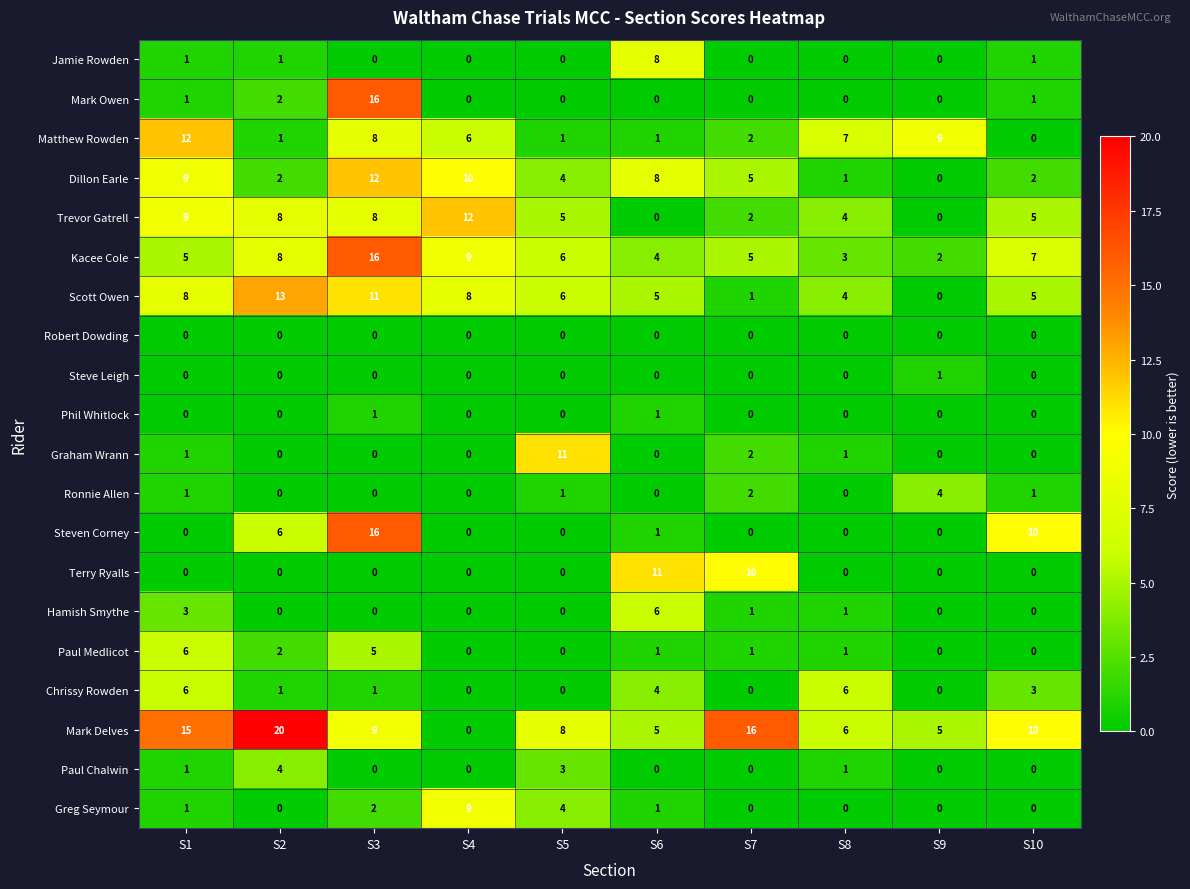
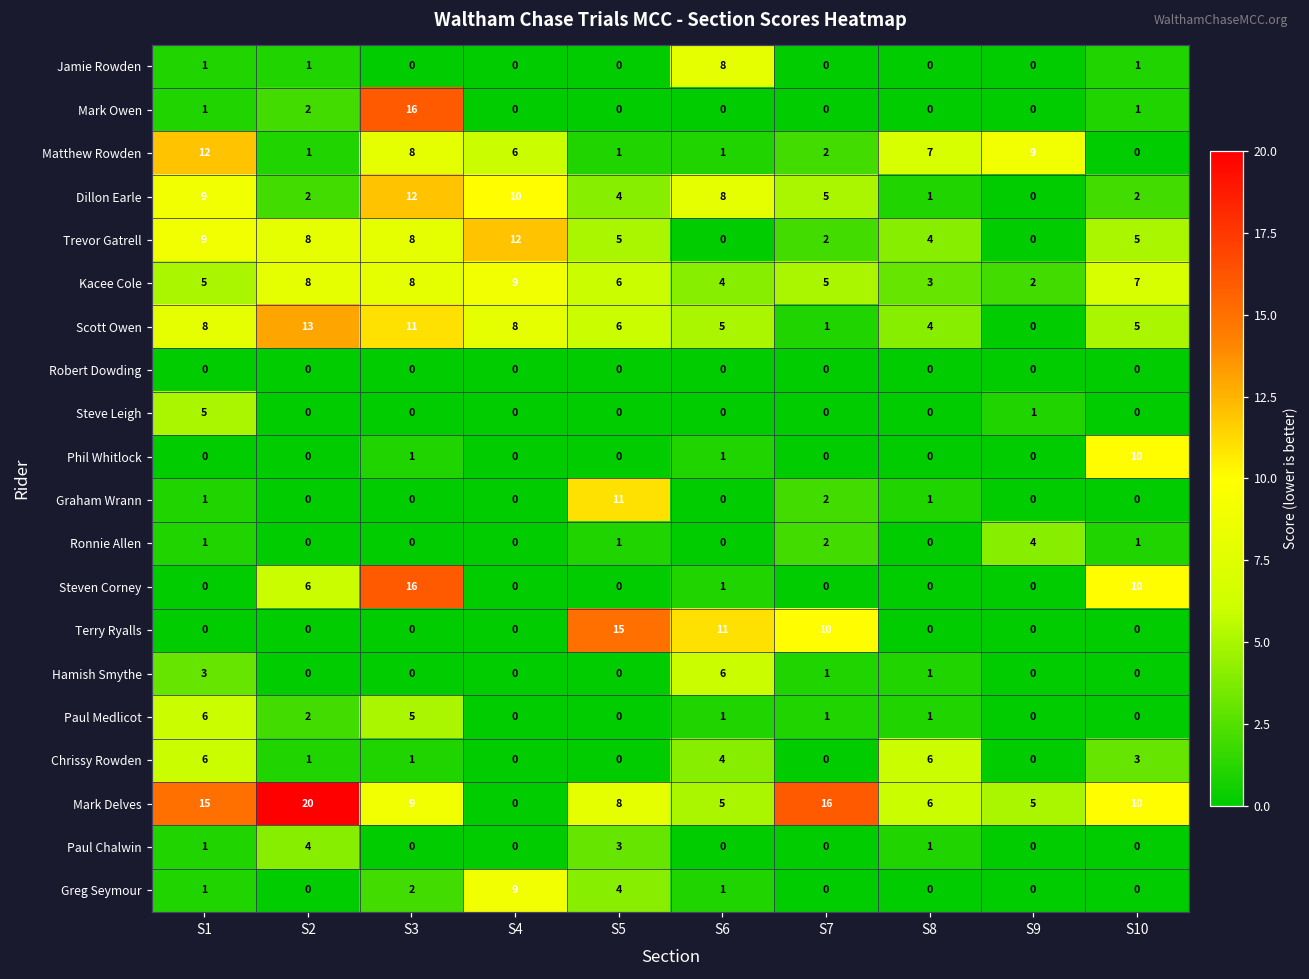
Kacee Cole, S3: 16 -> 8
Steve Leigh, S1: 0 -> 5
Phil Whitlock, S10: 0 -> 10
Terry Ryalls, S5: 0 -> 15
